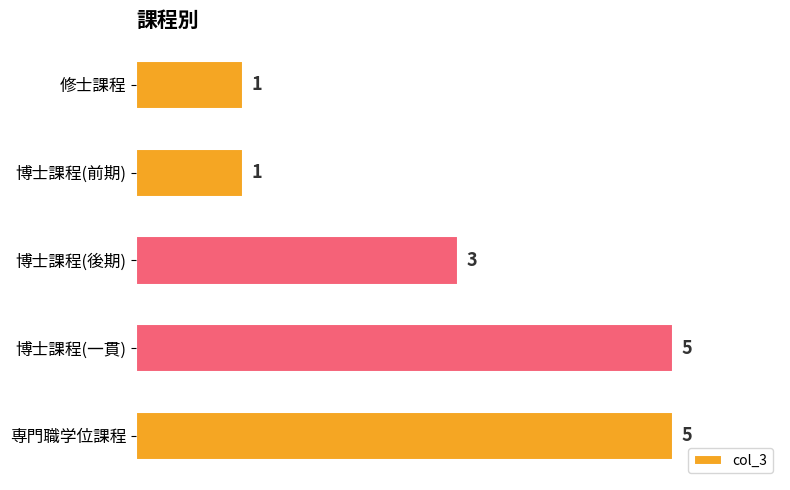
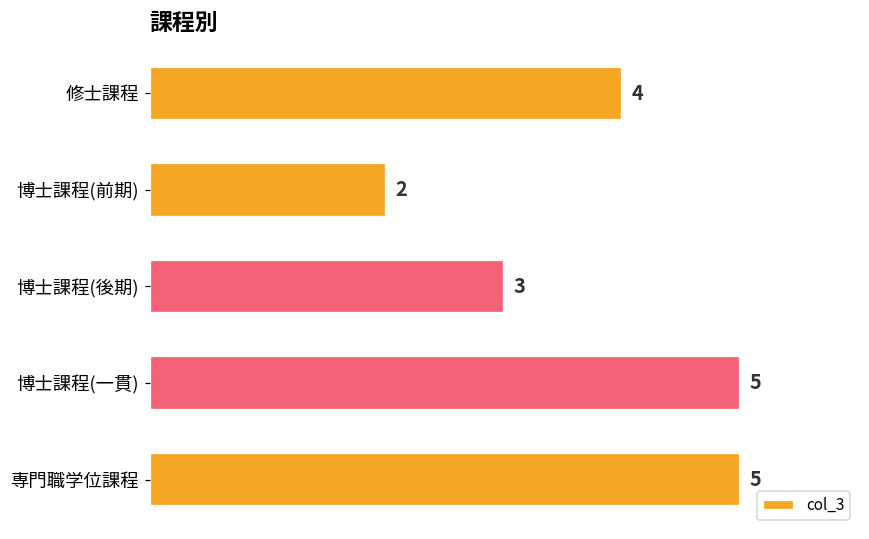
修士課程: 1 -> 4
博士課程(前期): 1 -> 2
